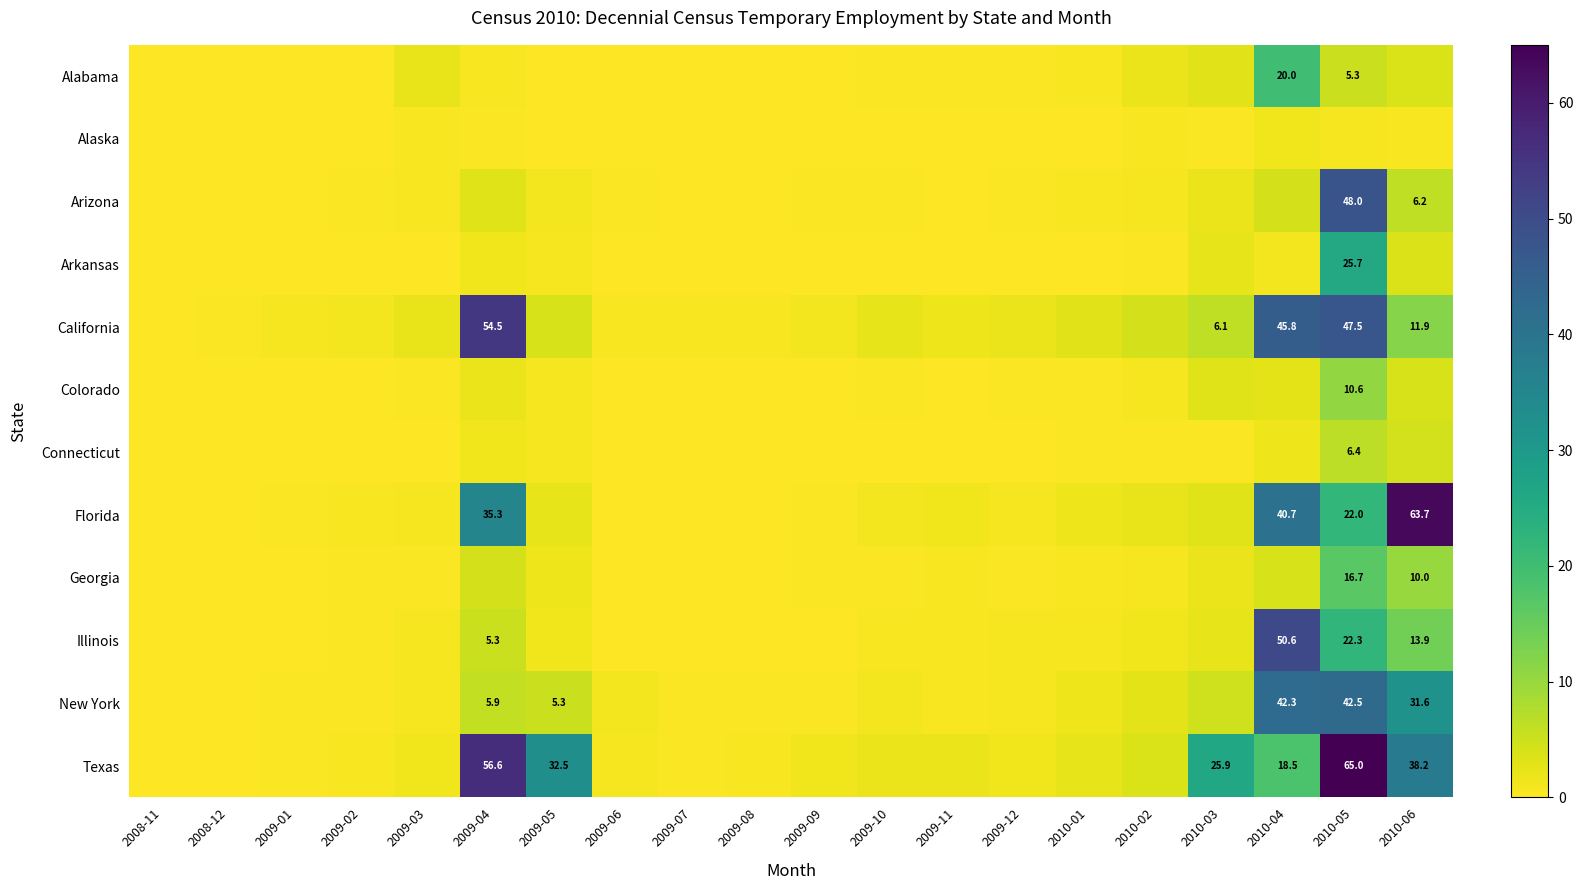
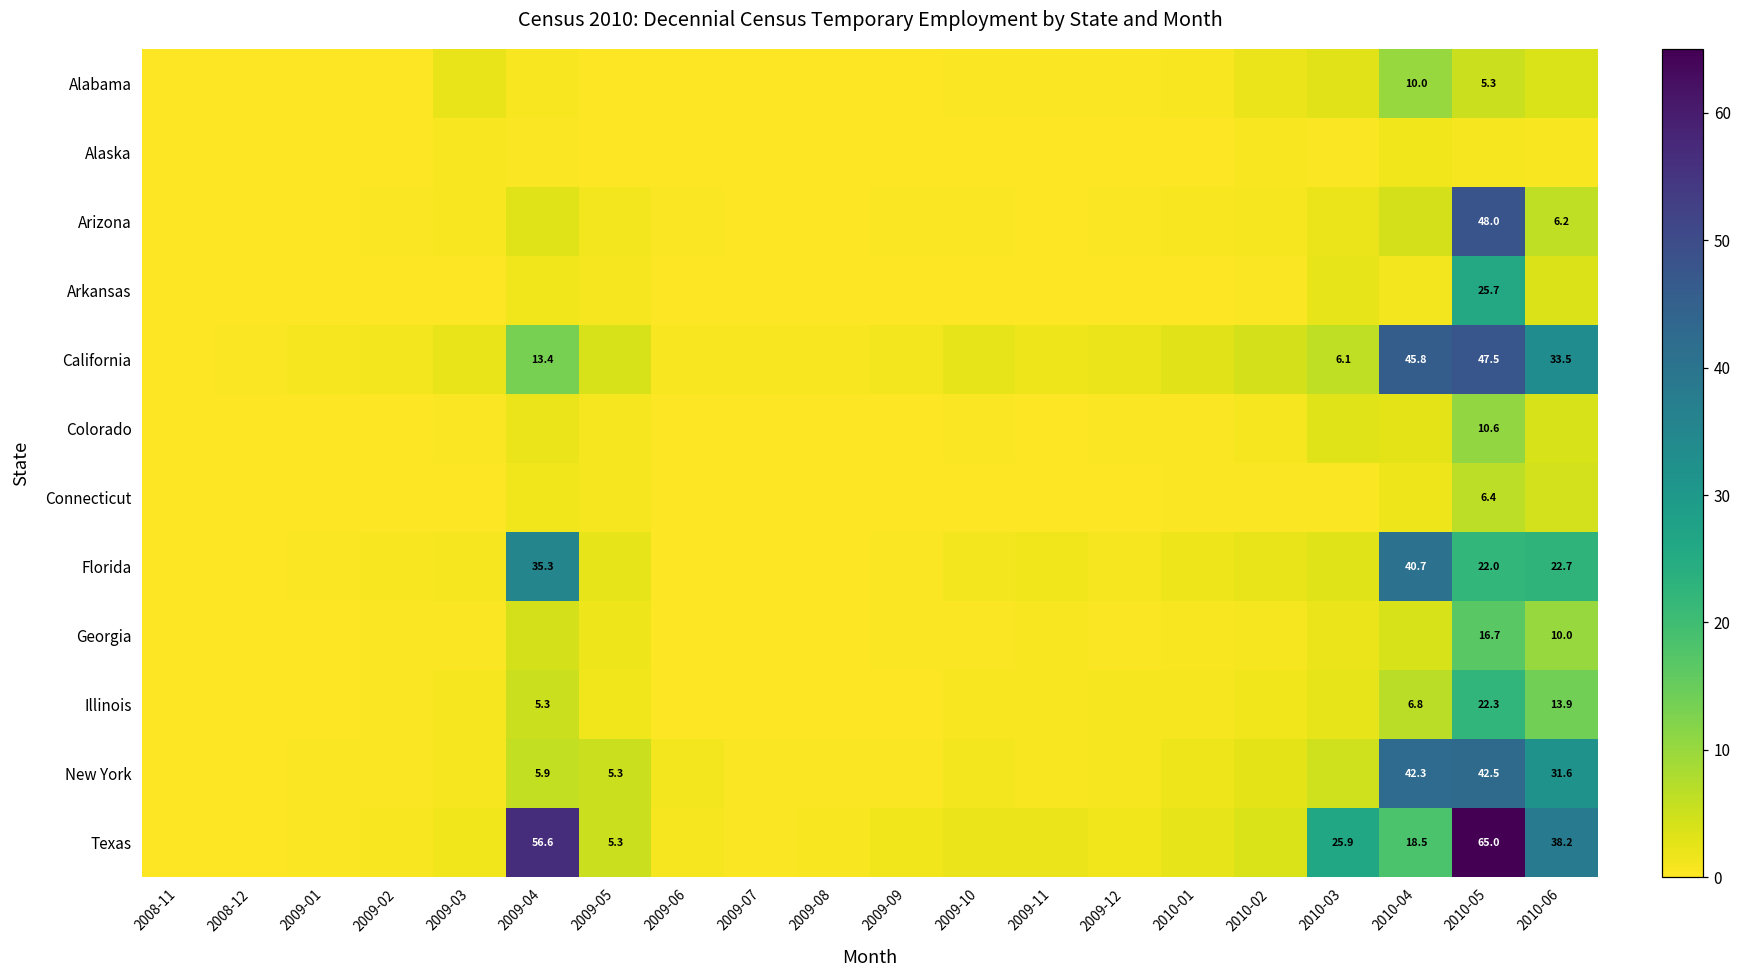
Alabama, 2010-04: 20.0 -> 10.0
California, 2009-04: 54.5 -> 13.4
California, 2010-06: 11.9 -> 33.5
Florida, 2010-06: 63.7 -> 22.7
Illinois, 2010-04: 50.6 -> 6.8
Texas, 2009-05: 32.5 -> 5.3
